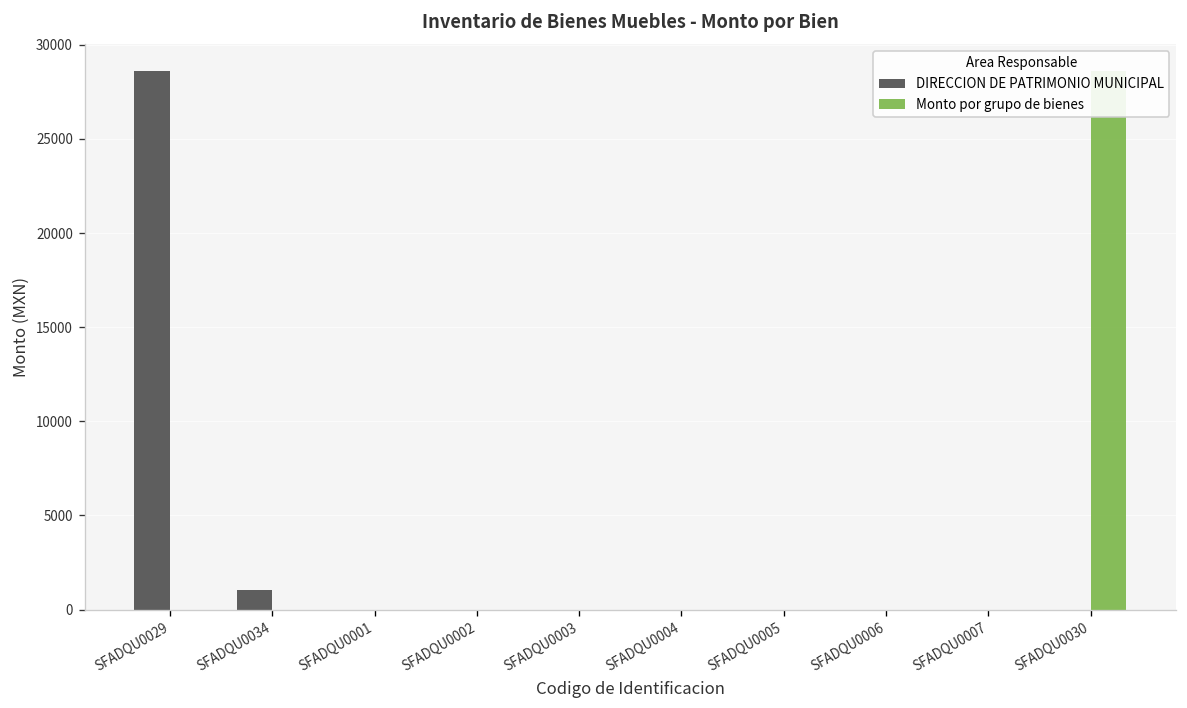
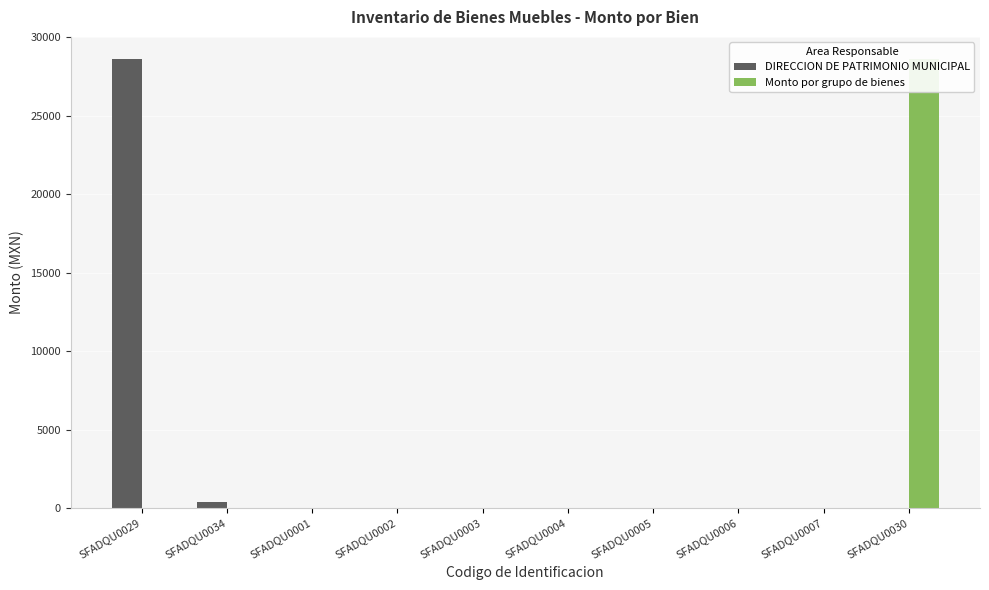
DIRECCION DE PATRIMONIO MUNICIPAL, SFADQU0034: 1000 -> 400
